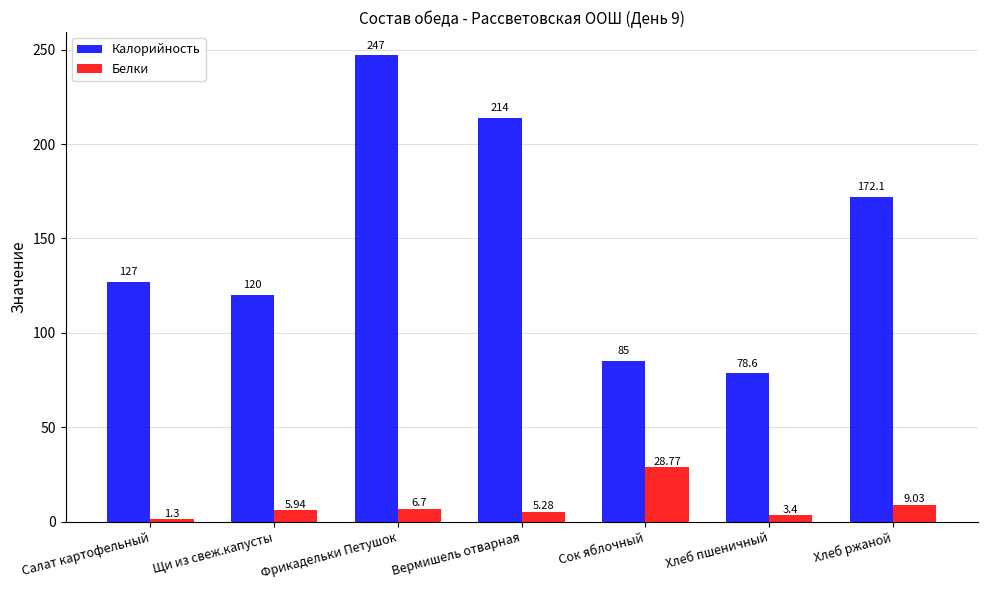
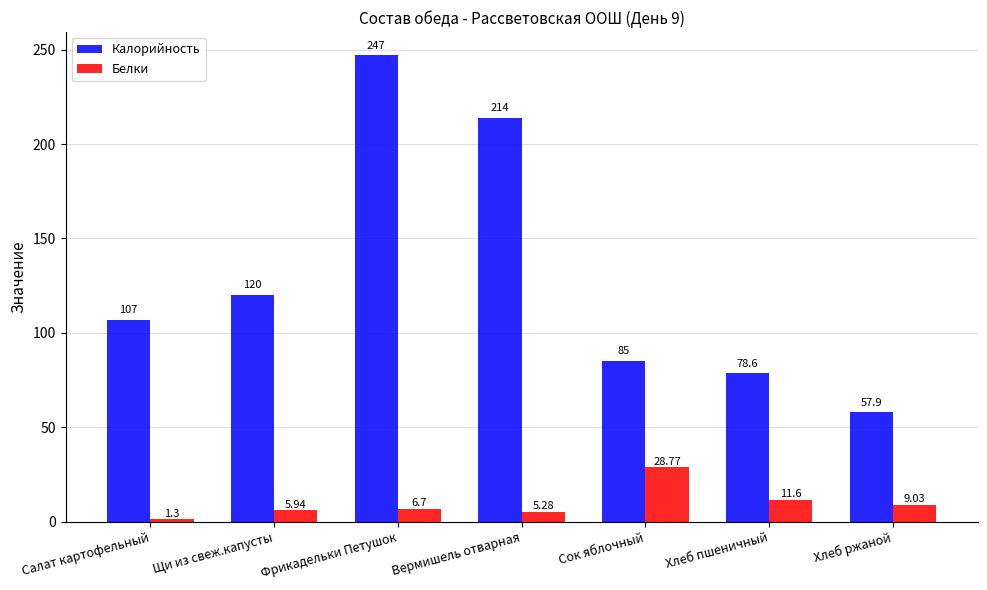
Калорийность, Салат картофельный: 127 -> 107
Белки, Хлеб пшеничный: 3.4 -> 11.6
Калорийность, Хлеб ржаной: 172.1 -> 57.9
